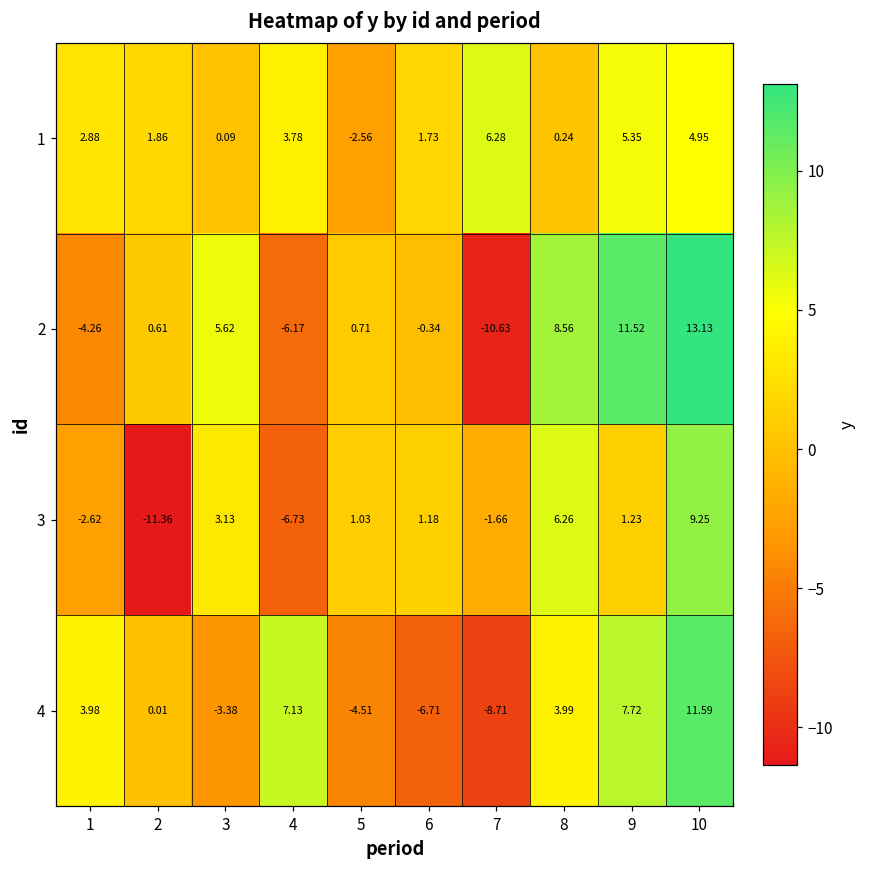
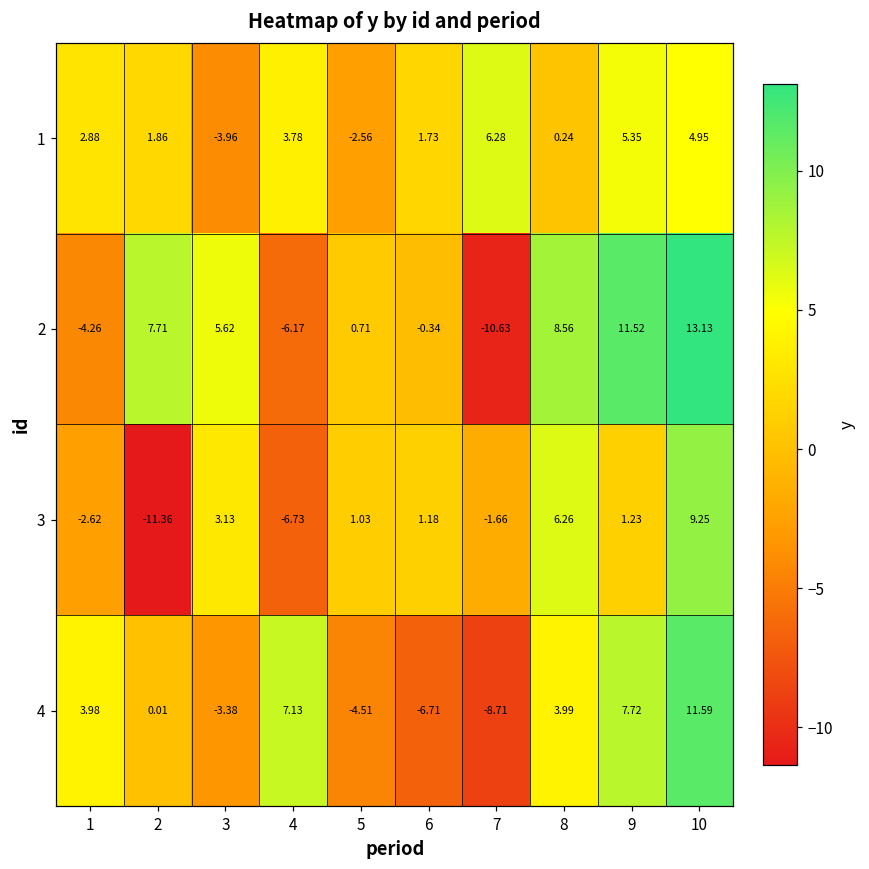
1, 3: 0.09 -> -3.96
2, 2: 0.61 -> 7.71
